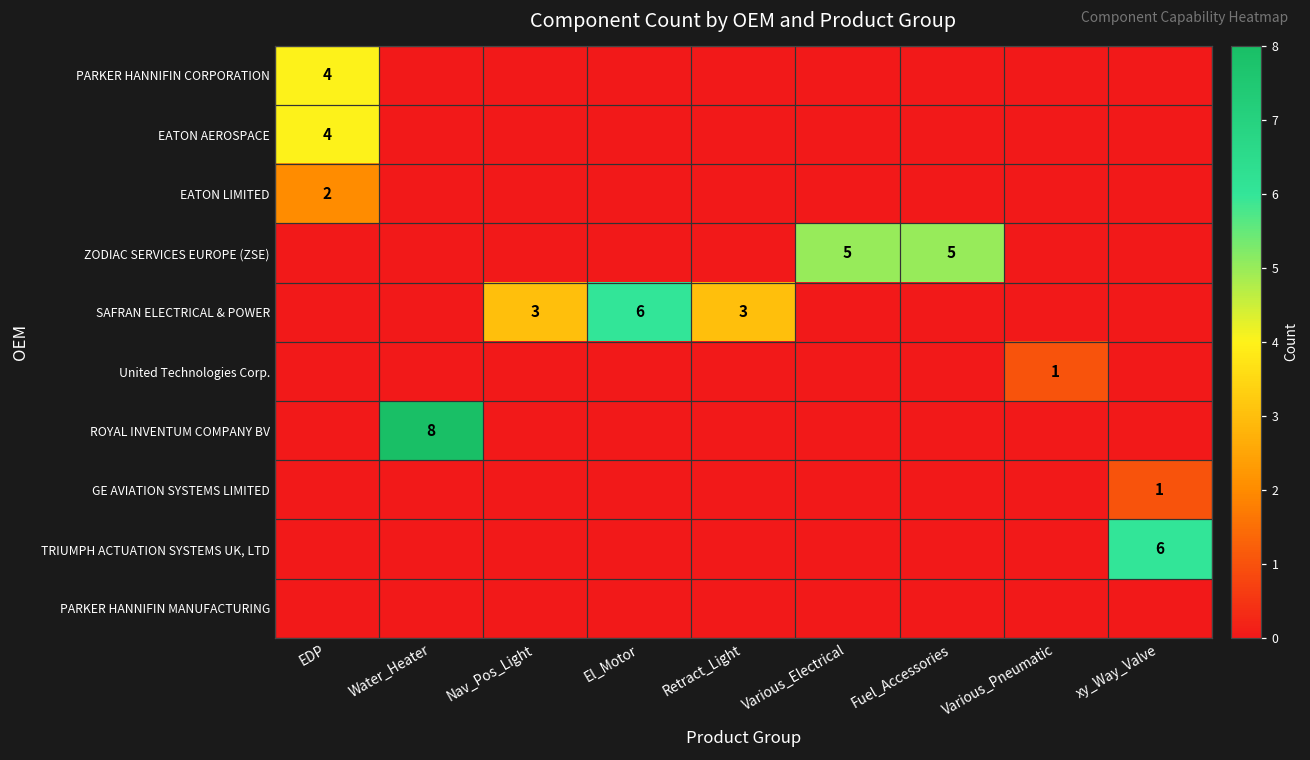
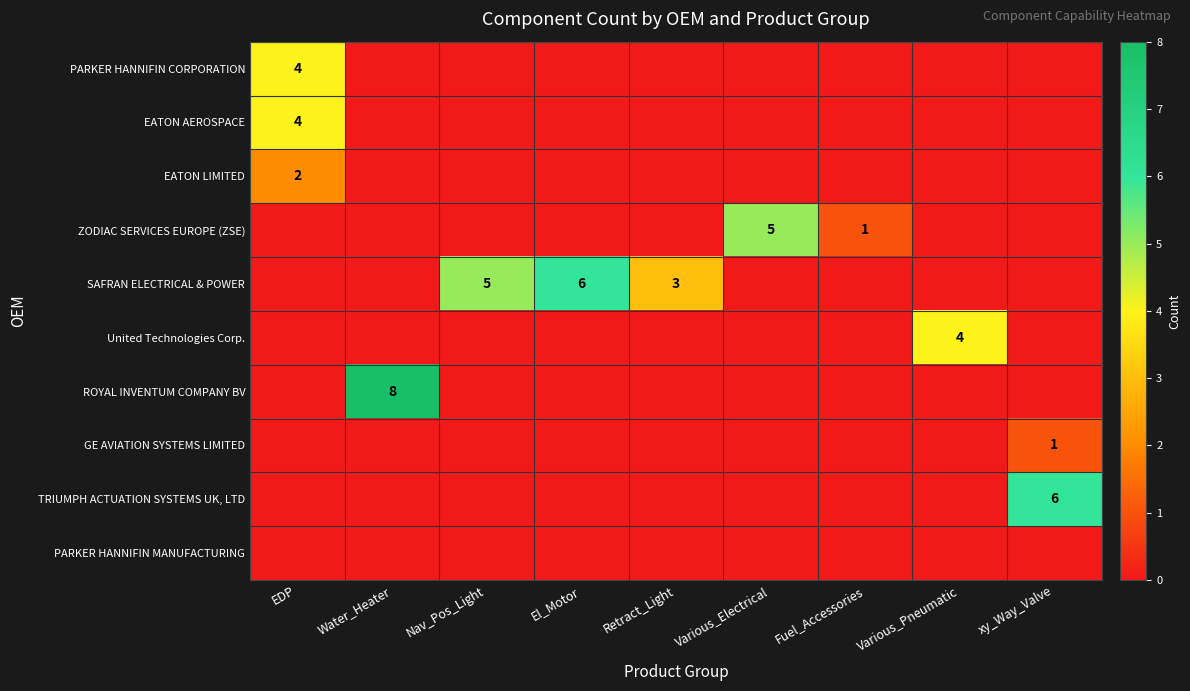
ZODIAC SERVICES EUROPE (ZSE), Fuel_Accessories: 5 -> 1
SAFRAN ELECTRICAL & POWER, Nav_Pos_Light: 3 -> 5
United Technologies Corp., Various_Pneumatic: 1 -> 4
